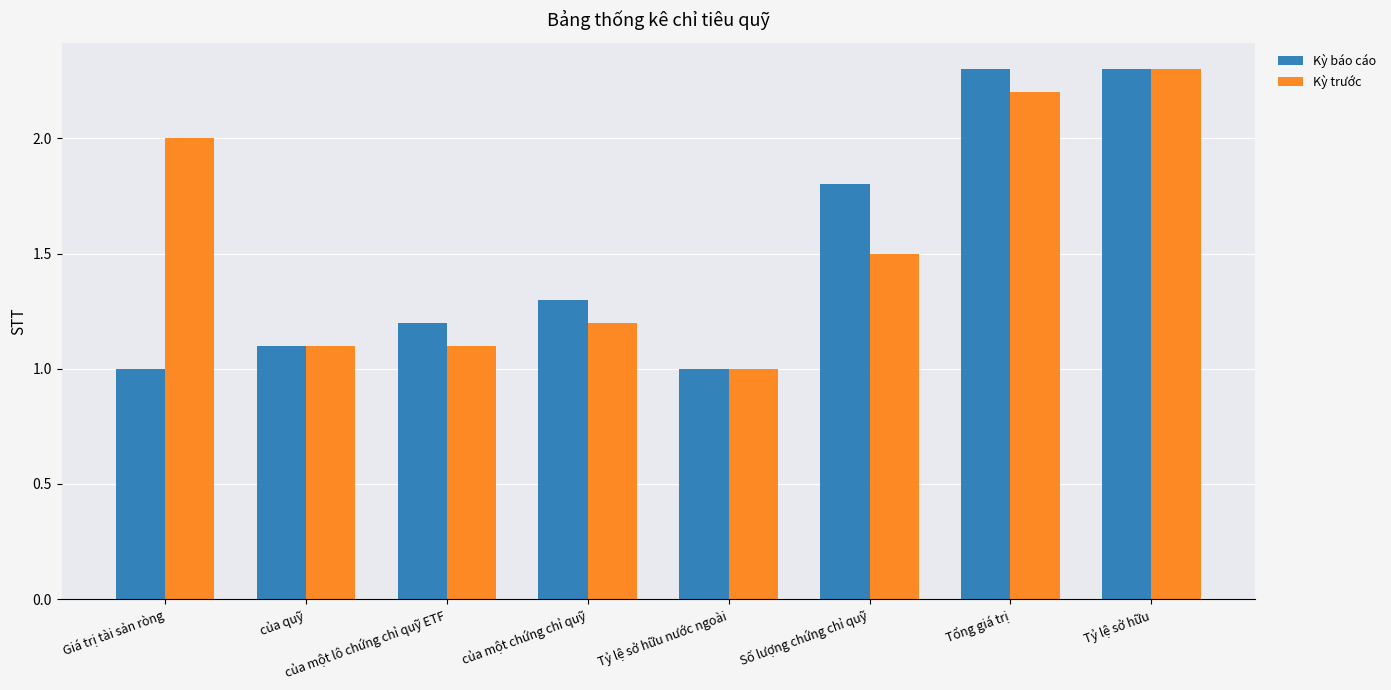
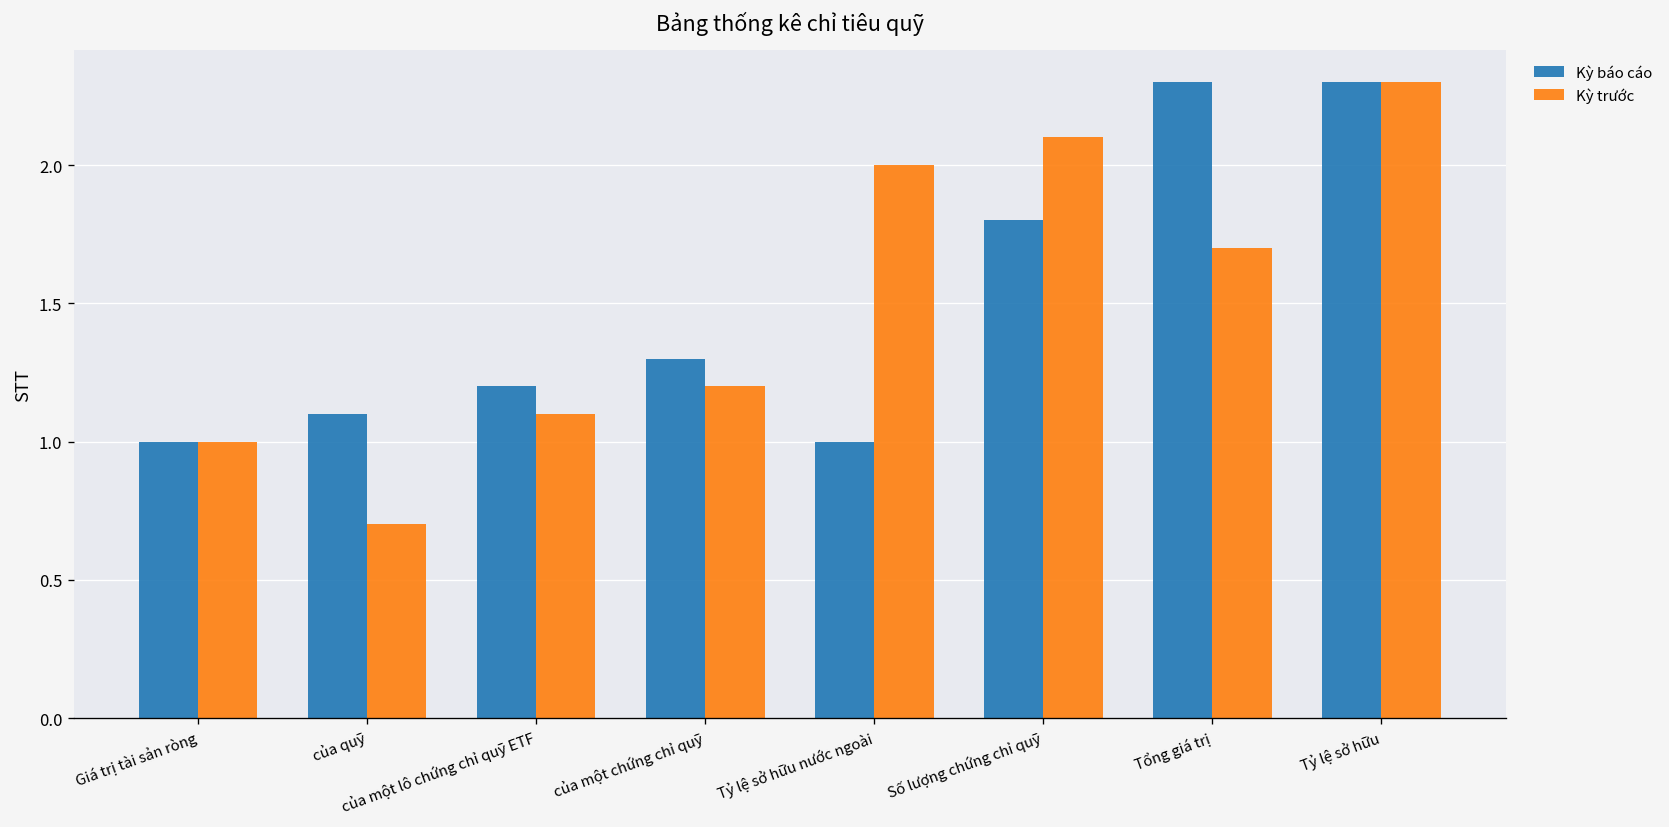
Kỳ trước, Giá trị tài sản ròng: 2 -> 1
Kỳ trước, của quỹ: 1.1 -> 0.7
Kỳ trước, Tỷ lệ sở hữu nước ngoài: 1 -> 2
Kỳ trước, Số lượng chứng chỉ quỹ: 1.5 -> 2.1
Kỳ trước, Tổng giá trị: 2.2 -> 1.7
